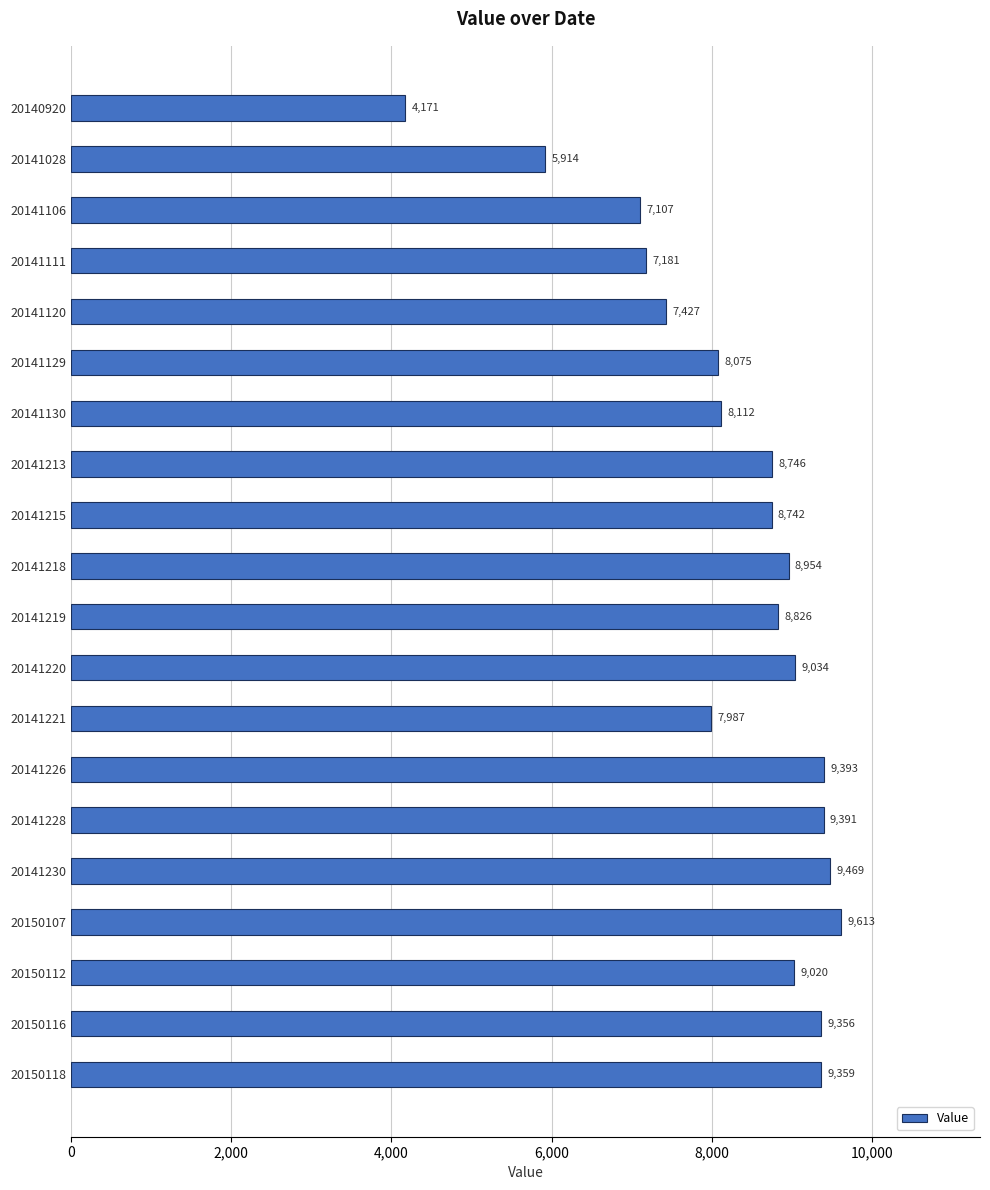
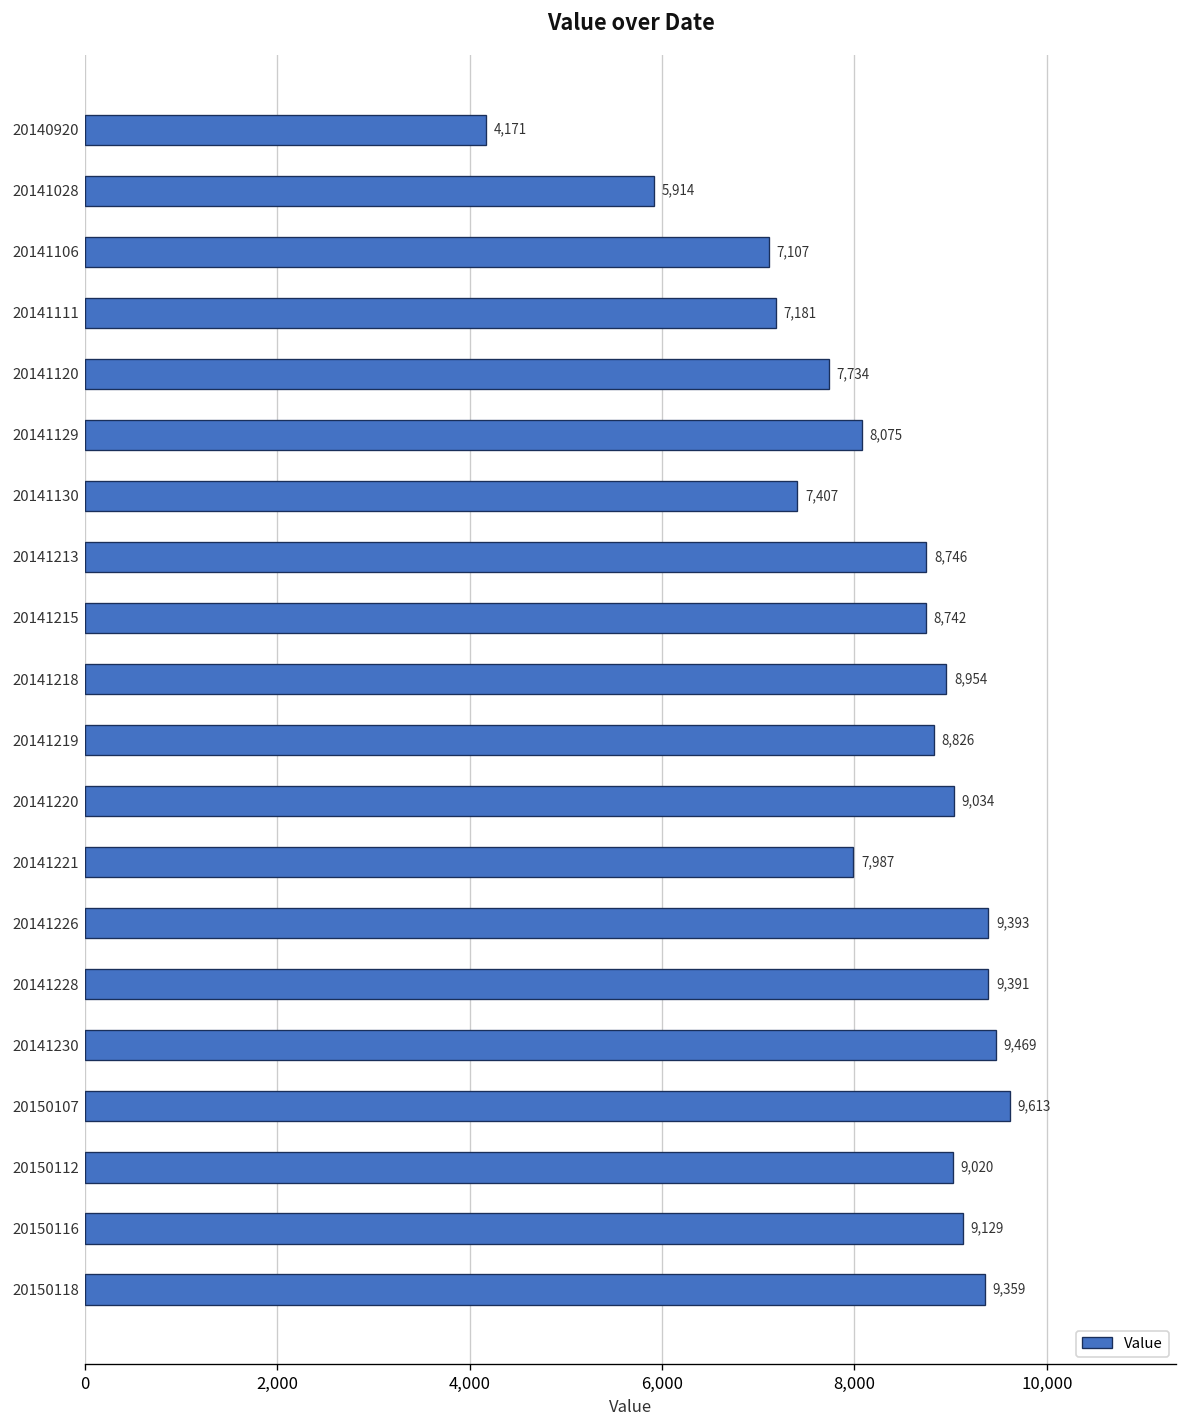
20141120: 7,427 -> 7,734
20141130: 8,112 -> 7,407
20150116: 9,356 -> 9,129
